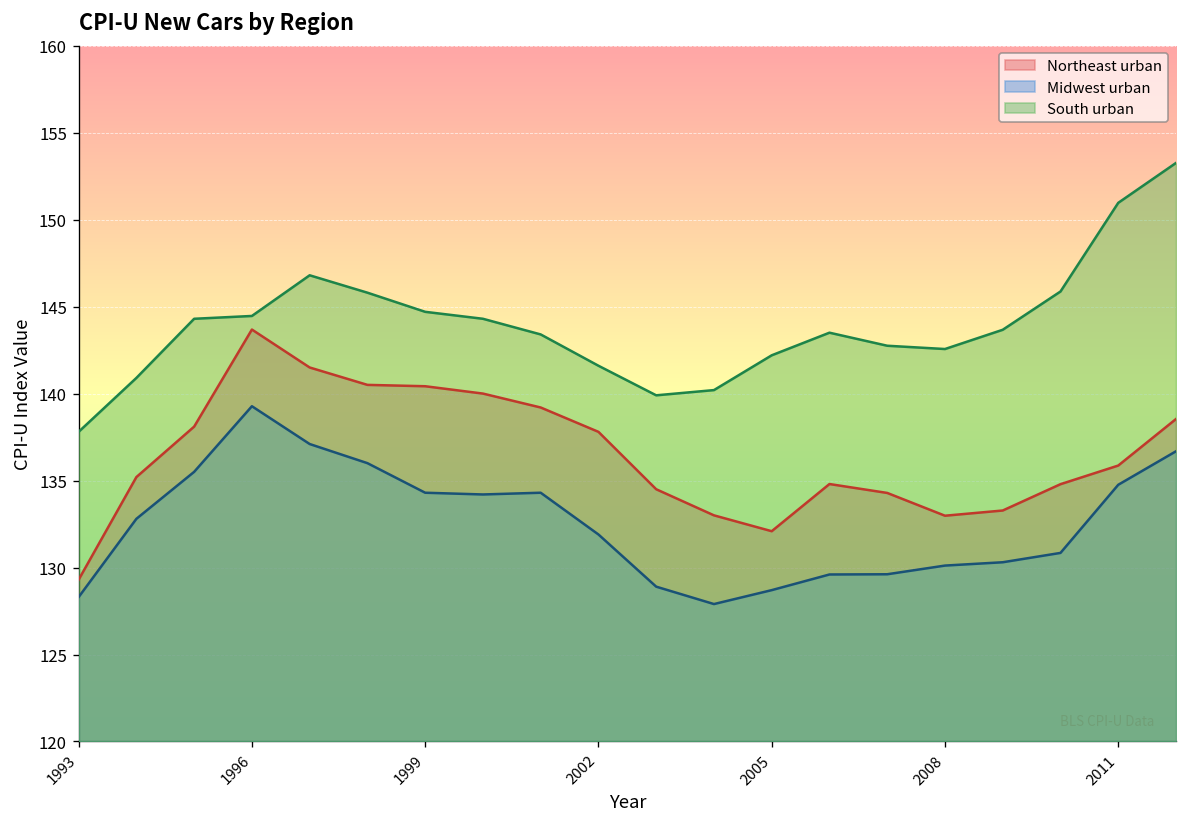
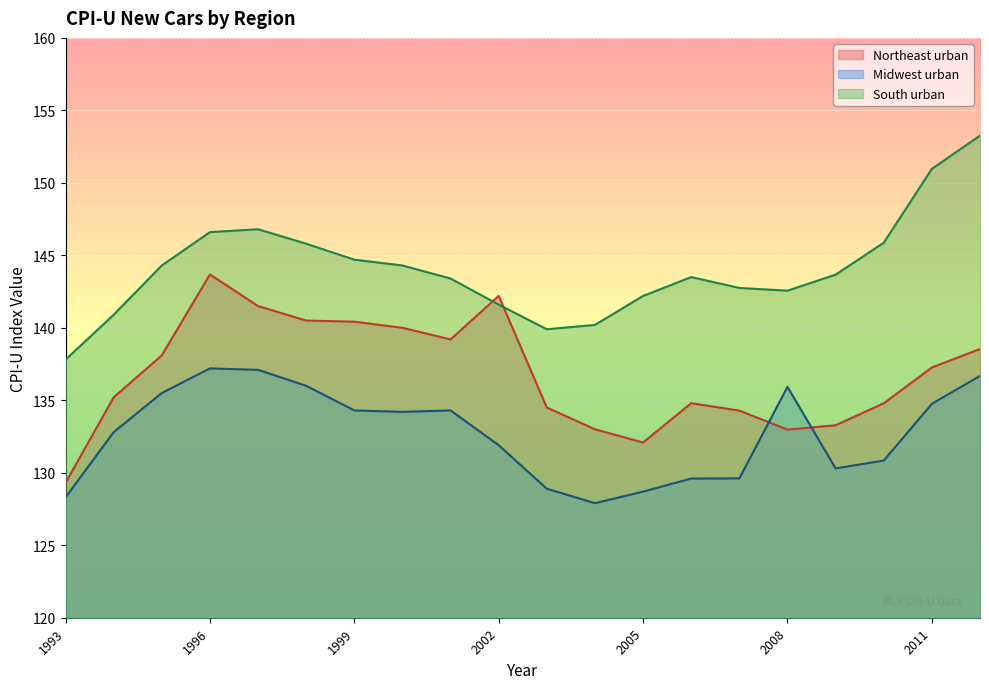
Midwest urban, 1996: 139.3 -> 137.2
South urban, 1996: 144.5 -> 146.6
Northeast urban, 2002: 137.8 -> 142.2
Midwest urban, 2008: 130.1 -> 135.9
Northeast urban, 2011: 135.9 -> 137.3
